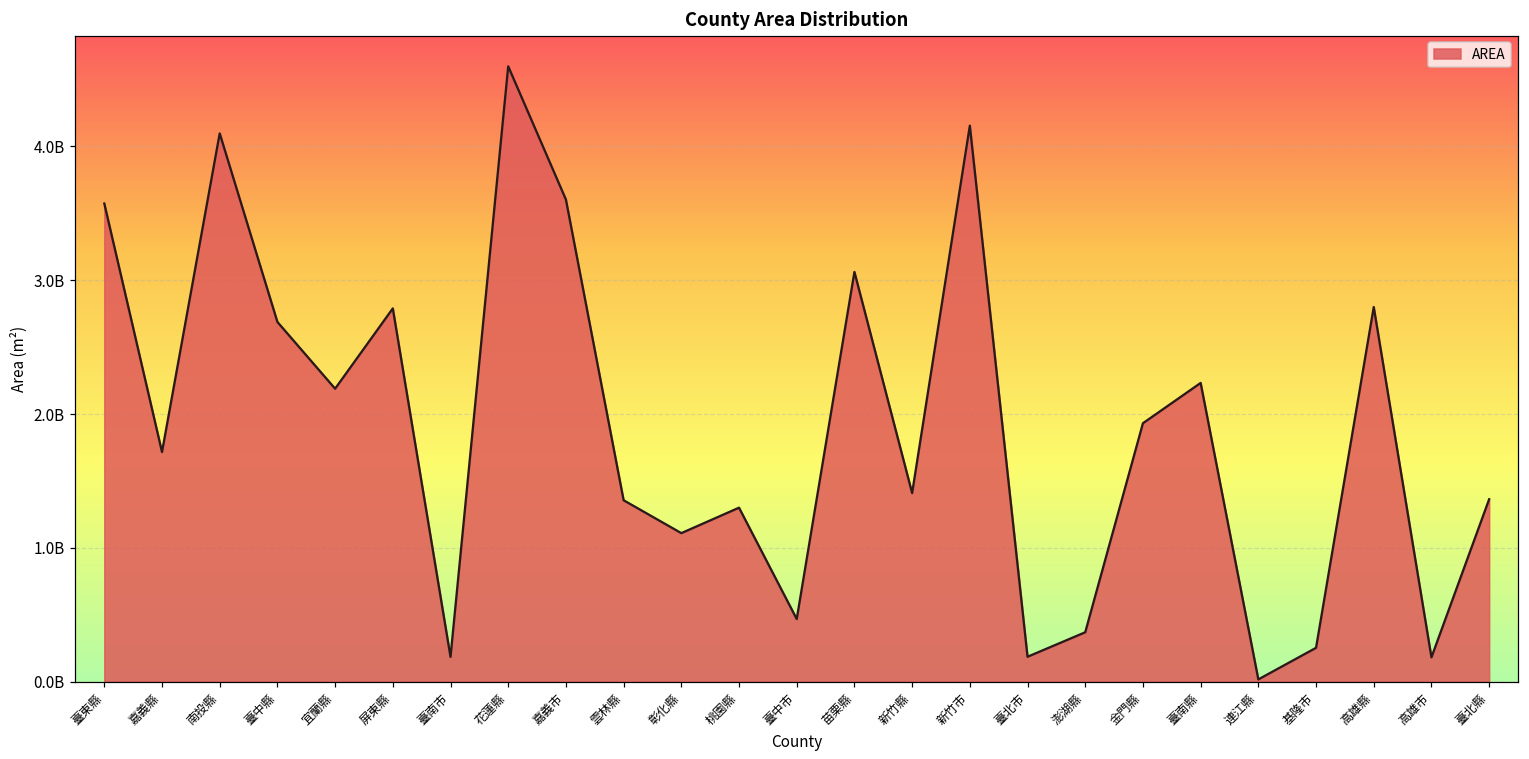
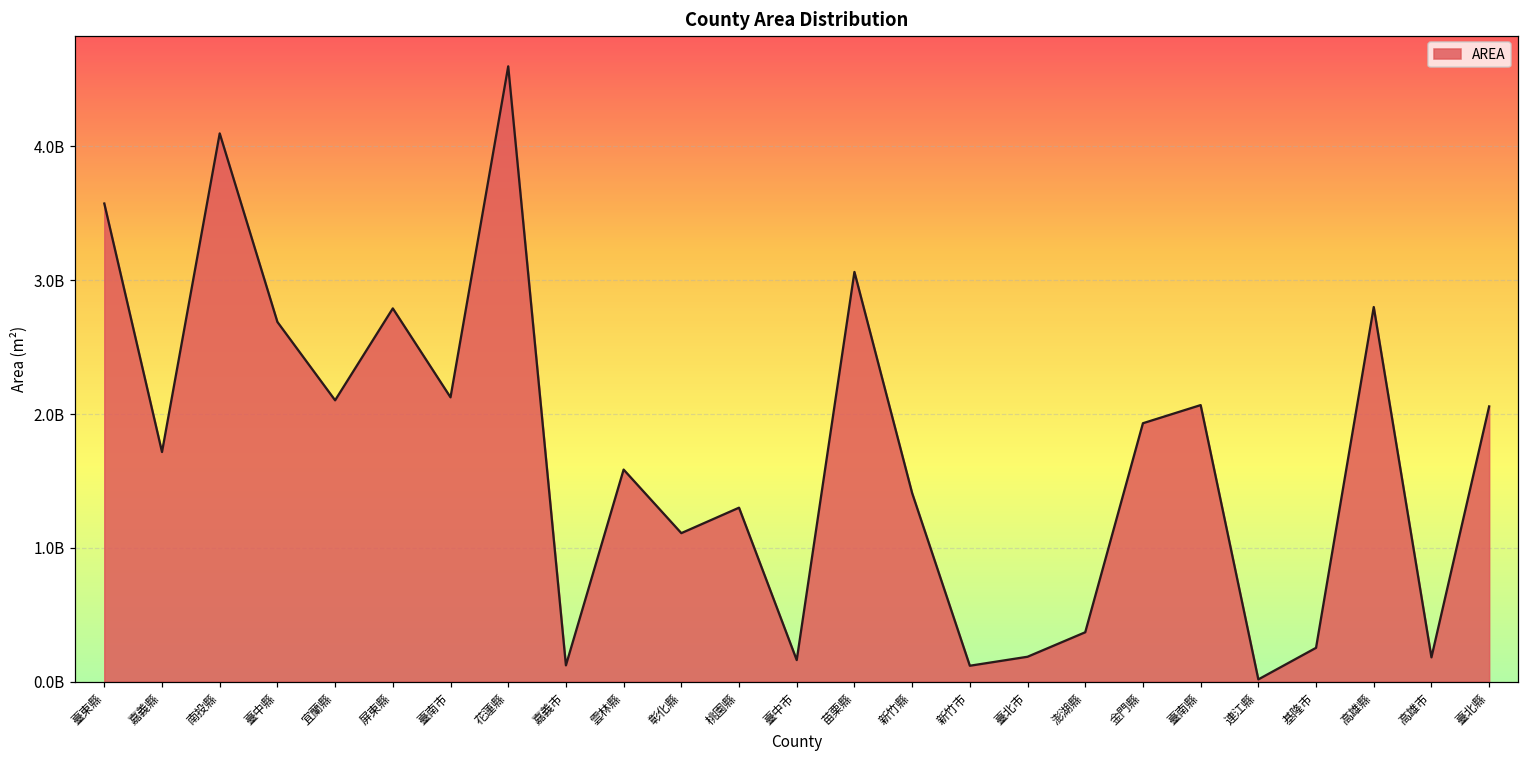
宜蘭縣: 2190000000 -> 2100000000
臺南市: 190000000 -> 2130000000
嘉義市: 3600000000 -> 120000000
雲林縣: 1360000000 -> 1590000000
臺中市: 470000000 -> 160000000
新竹市: 4160000000 -> 120000000
臺南縣: 2230000000 -> 2070000000
臺北縣: 1360000000 -> 2060000000
